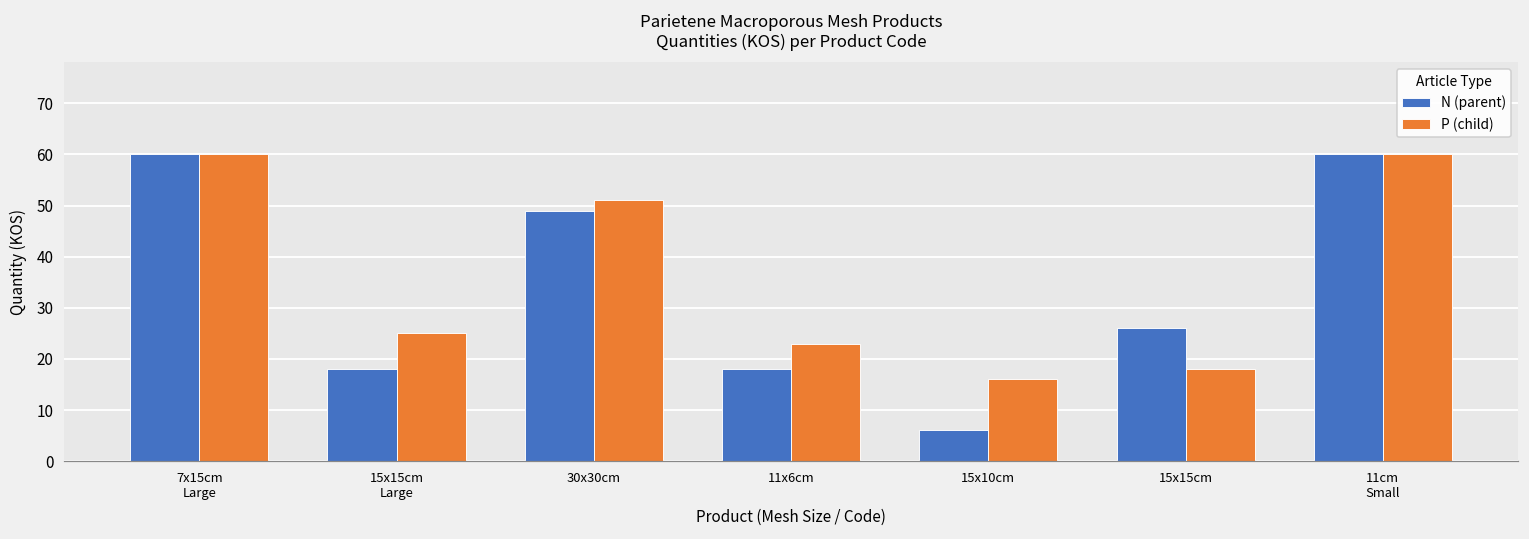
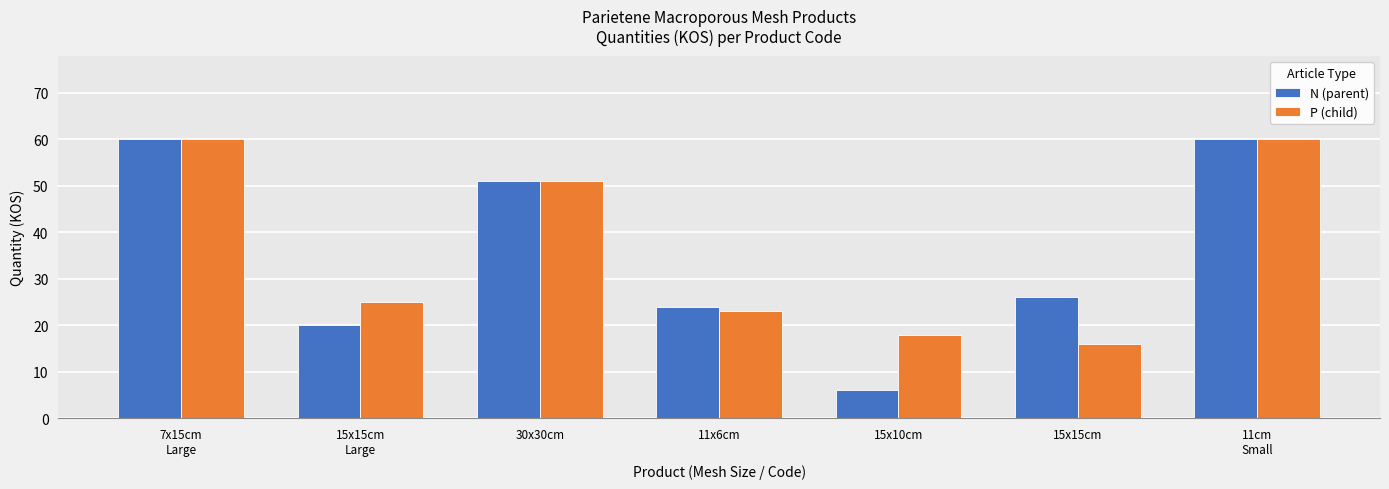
N (parent), 15x15cm Large: 18 -> 20
N (parent), 30x30cm: 49 -> 51
N (parent), 11x6cm: 18 -> 24
P (child), 15x10cm: 16 -> 18
P (child), 15x15cm: 18 -> 16
